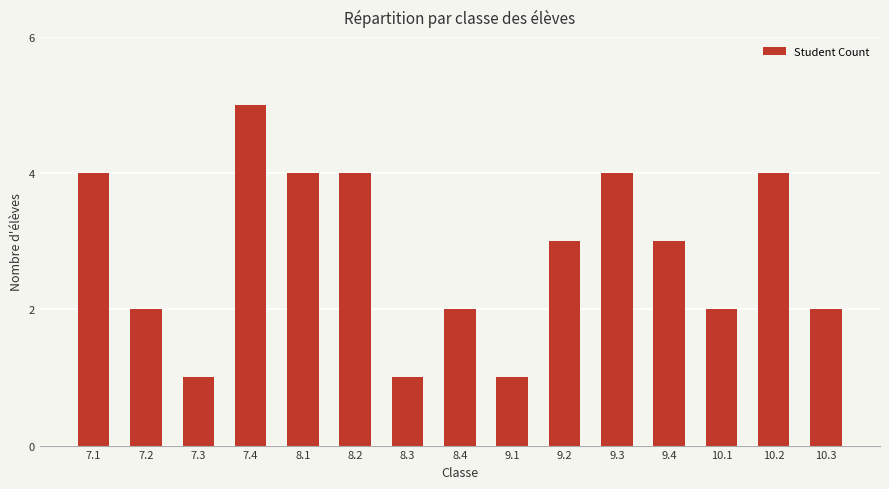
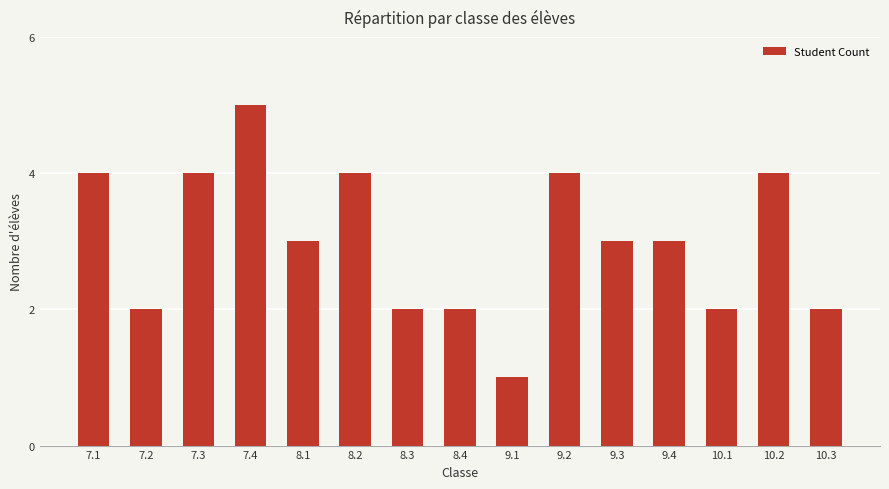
7.3: 1 -> 4
8.1: 4 -> 3
8.3: 1 -> 2
9.2: 3 -> 4
9.3: 4 -> 3
